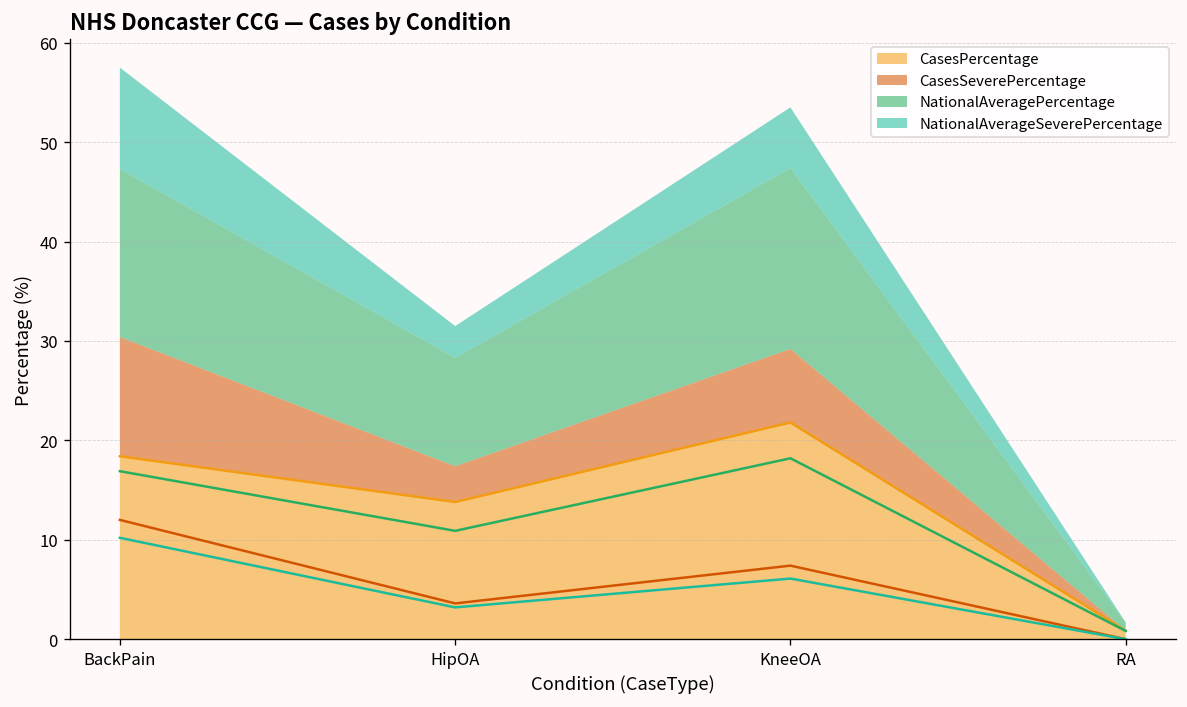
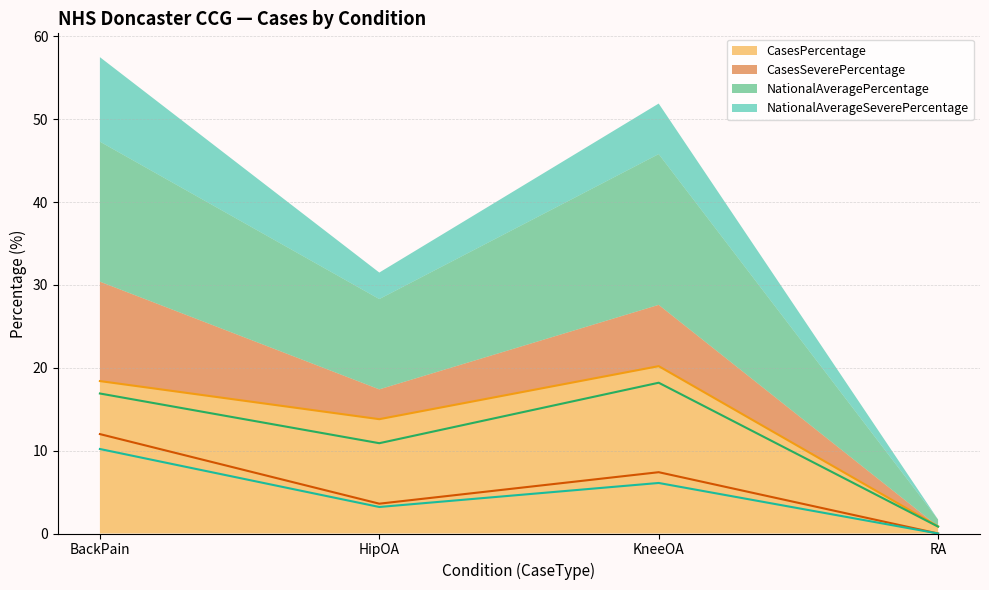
CasesPercentage, KneeOA: 22 -> 20
